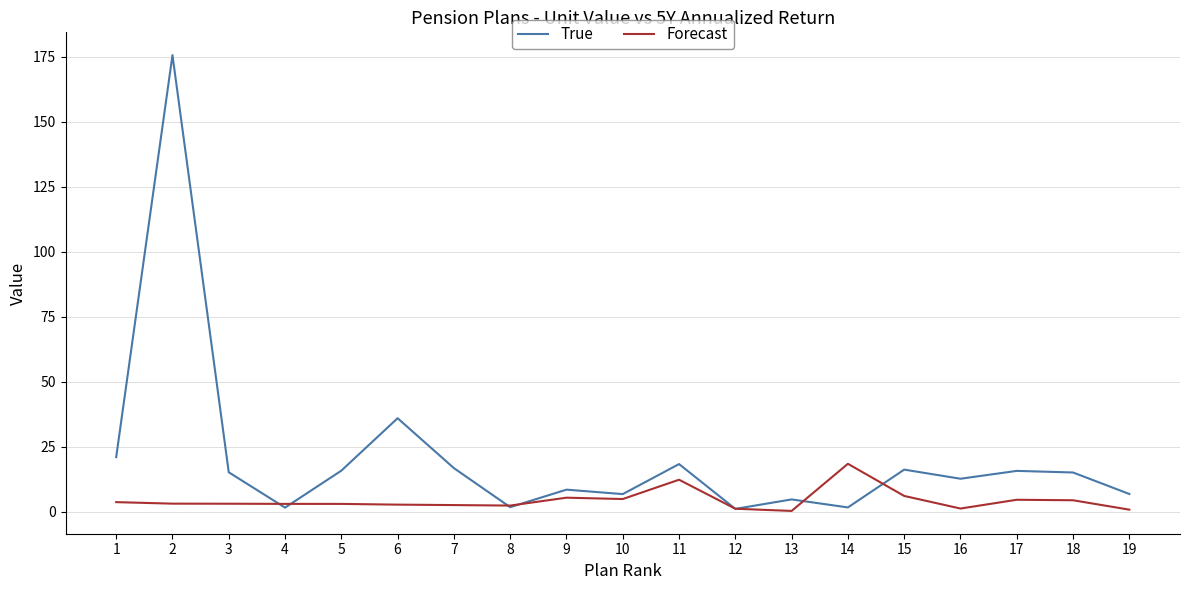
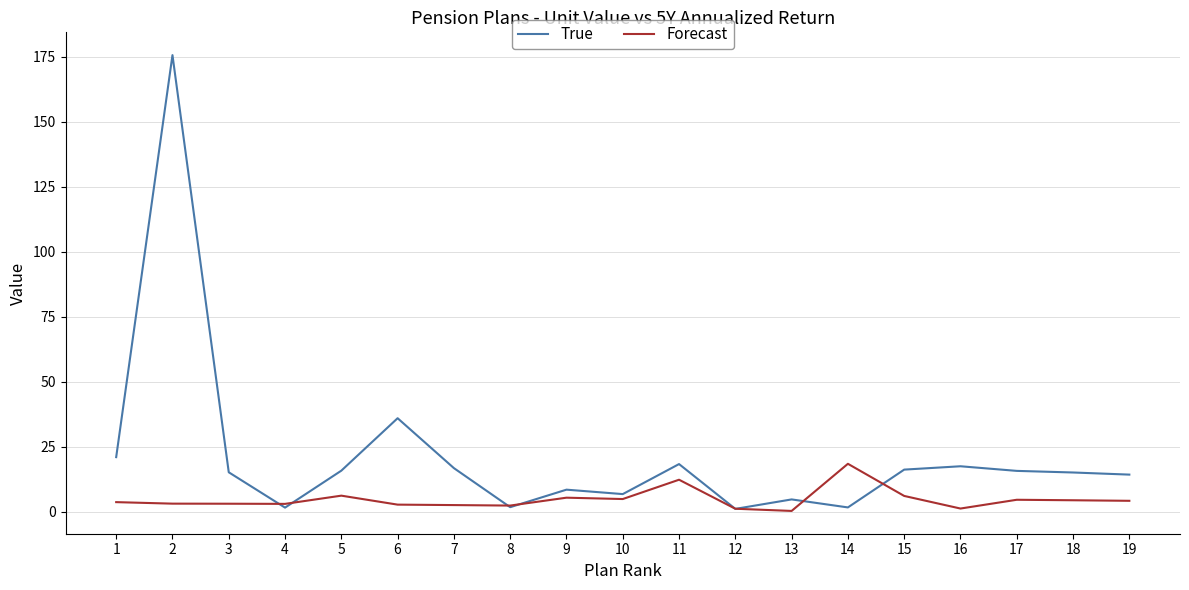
Forecast, 5: 3 -> 6
True, 16: 13 -> 18
True, 19: 7 -> 14
Forecast, 19: 1 -> 4
